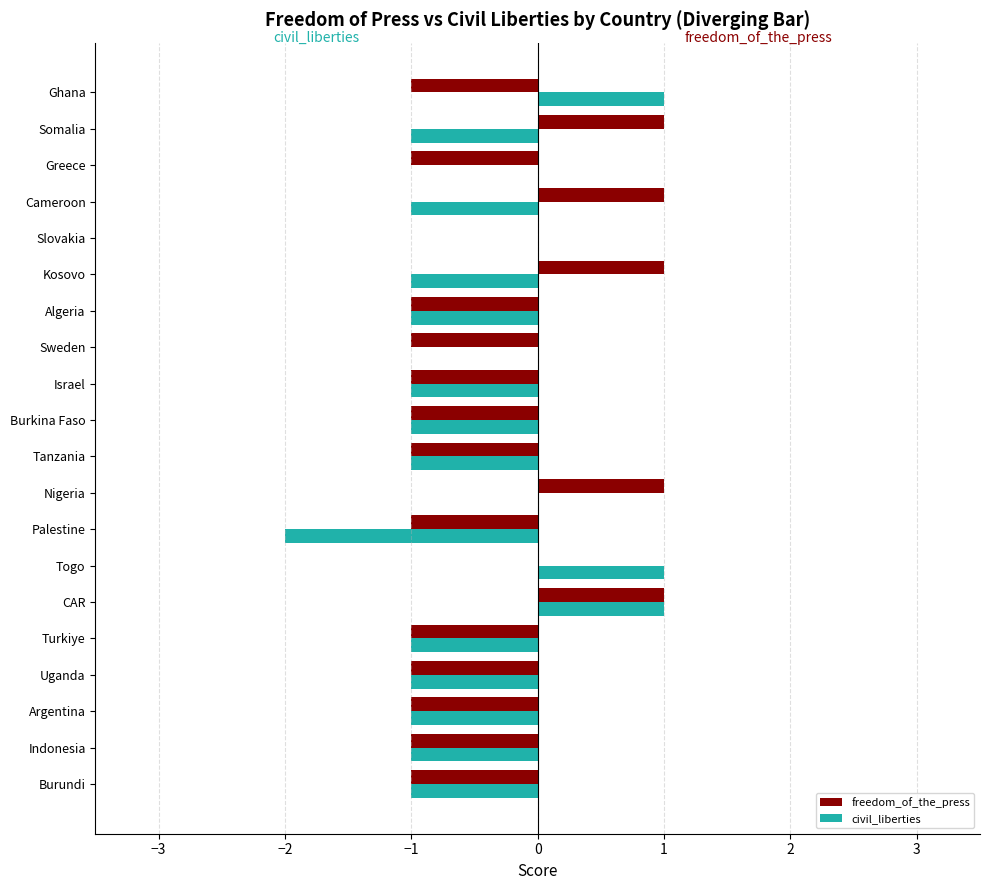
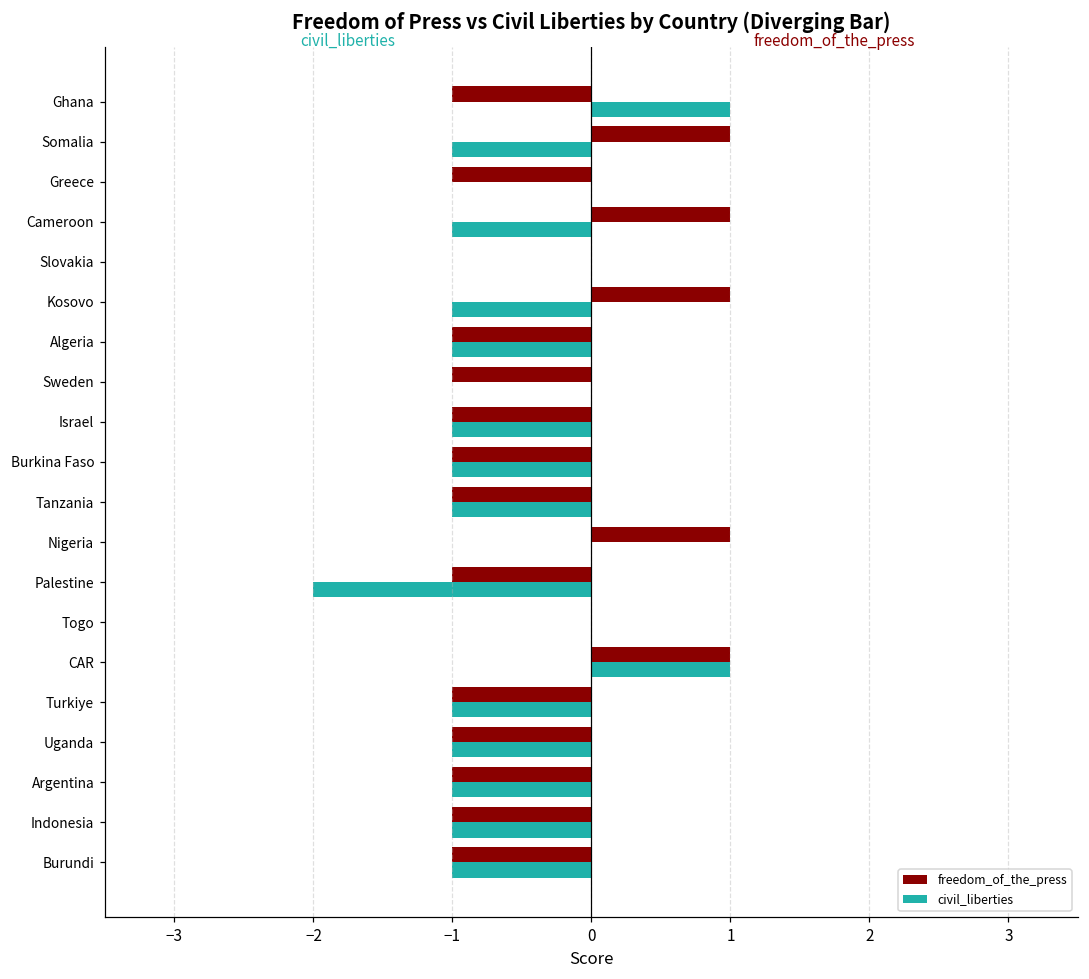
civil_liberties, Togo: 1 -> 0
